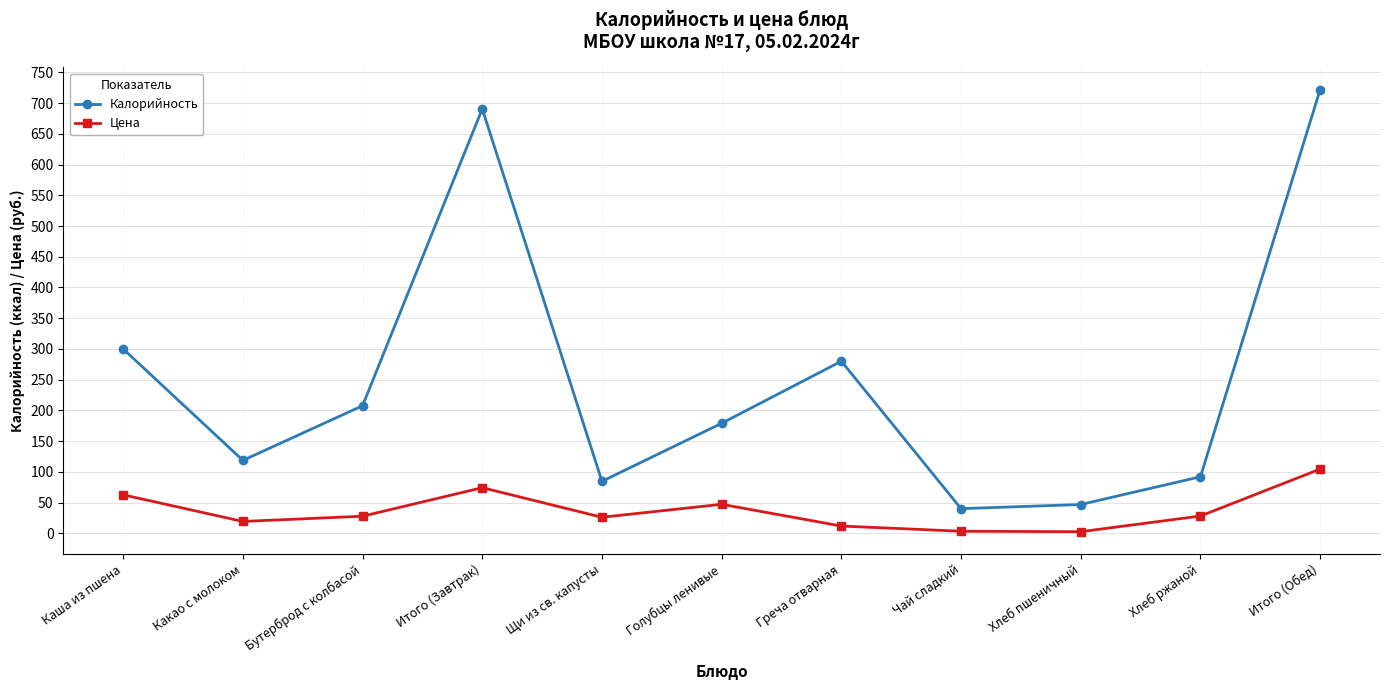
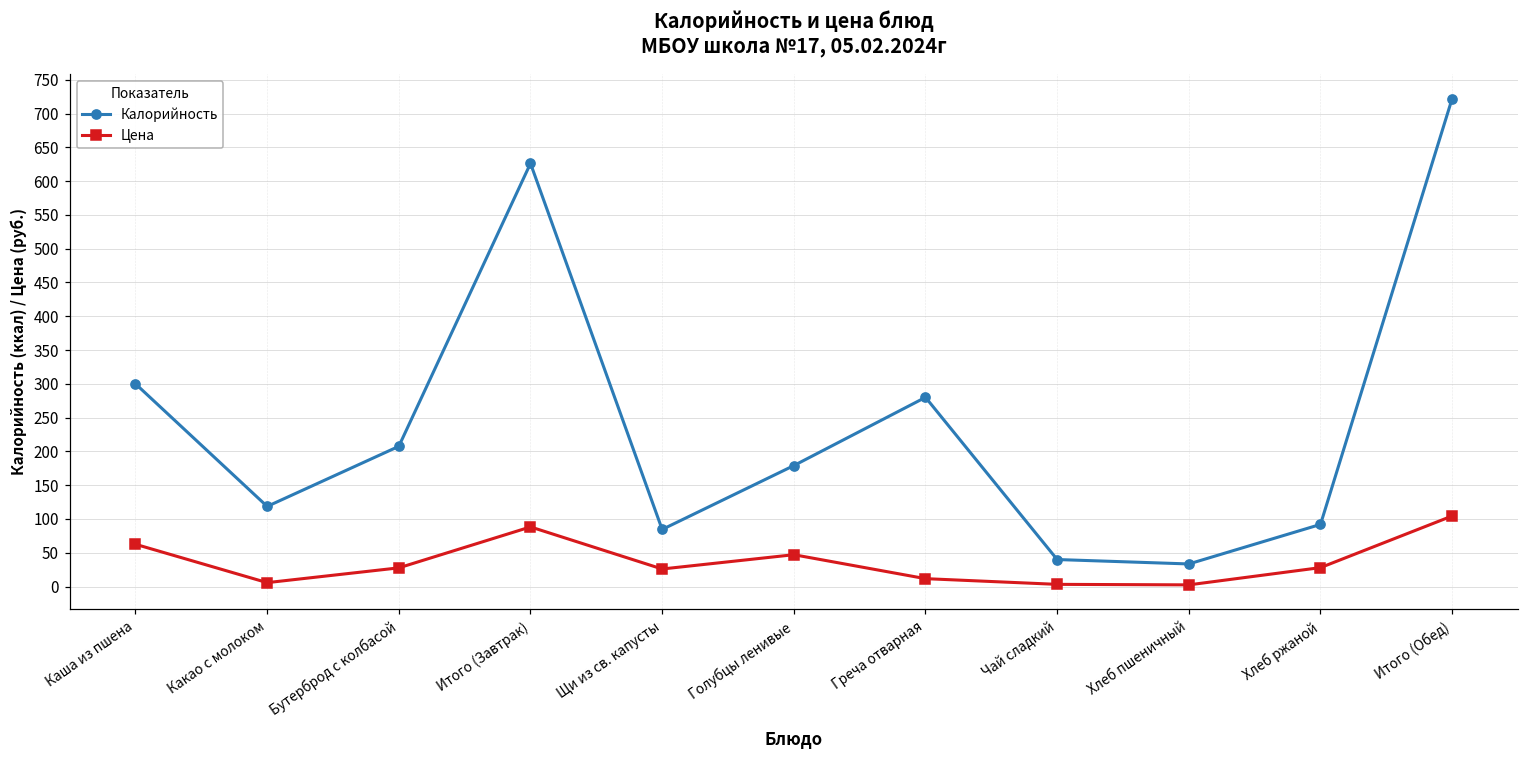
Цена, Какао с молоком: 20 -> 10
Калорийность, Итого (Завтрак): 690 -> 630
Цена, Итого (Завтрак): 70 -> 90
Калорийность, Хлеб пшеничный: 50 -> 30
